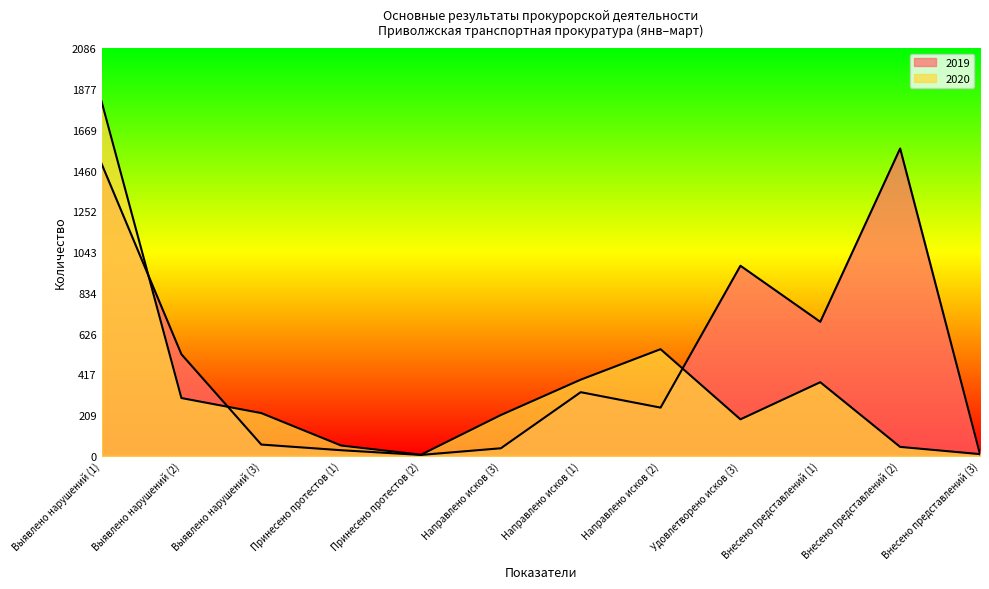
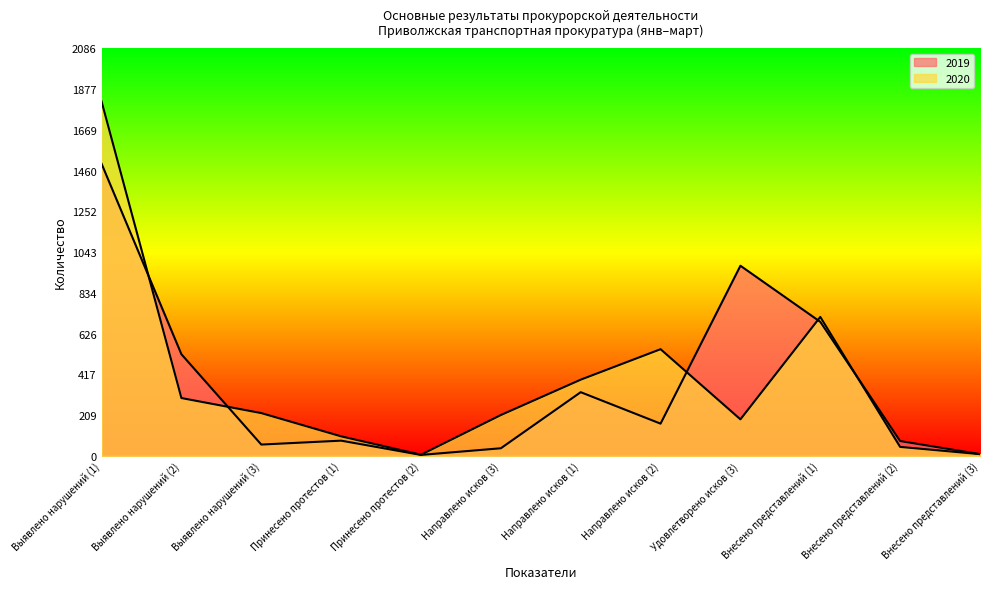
2019, Принесено протестов (1): 30 -> 80
2020, Принесено протестов (1): 50 -> 100
2019, Направлено исков (2): 250 -> 170
2020, Внесено представлений (1): 380 -> 710
2019, Внесено представлений (2): 1570 -> 80
